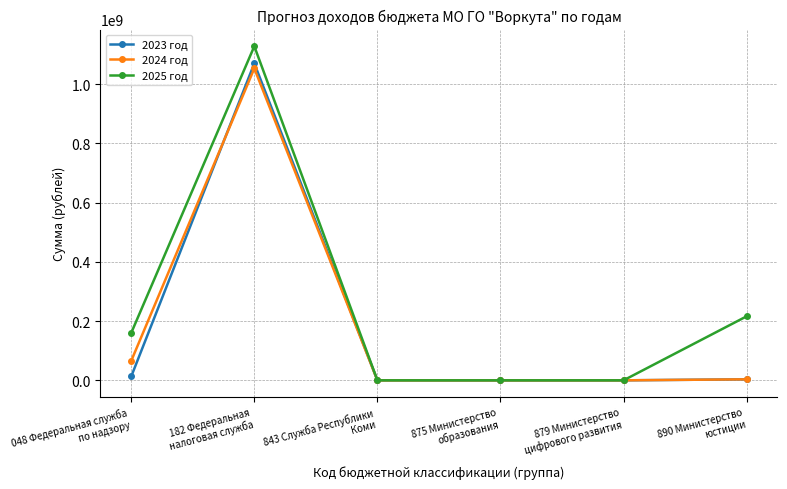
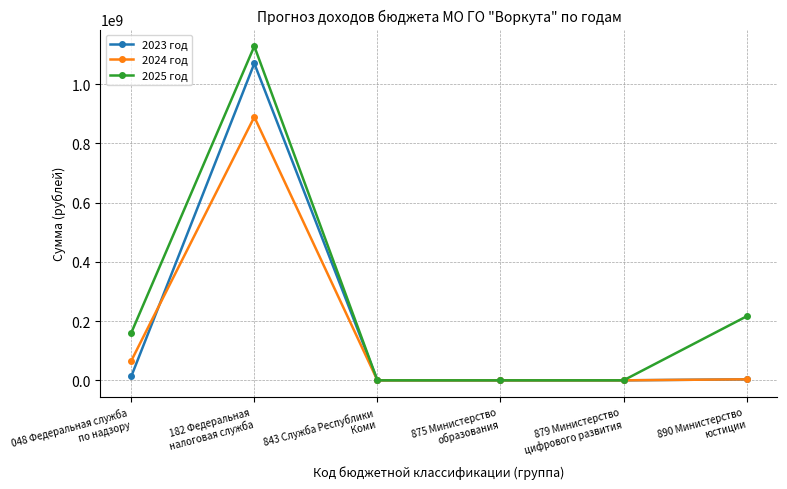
2024 год, 182 Федеральная налоговая служба: 1050000000 -> 890000000
